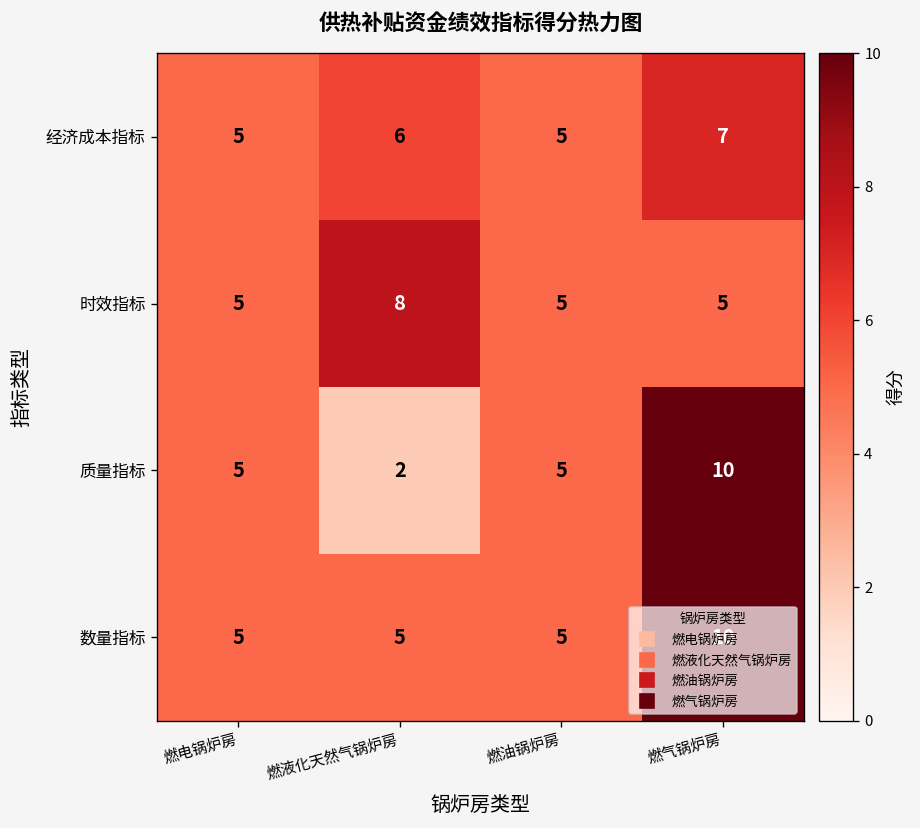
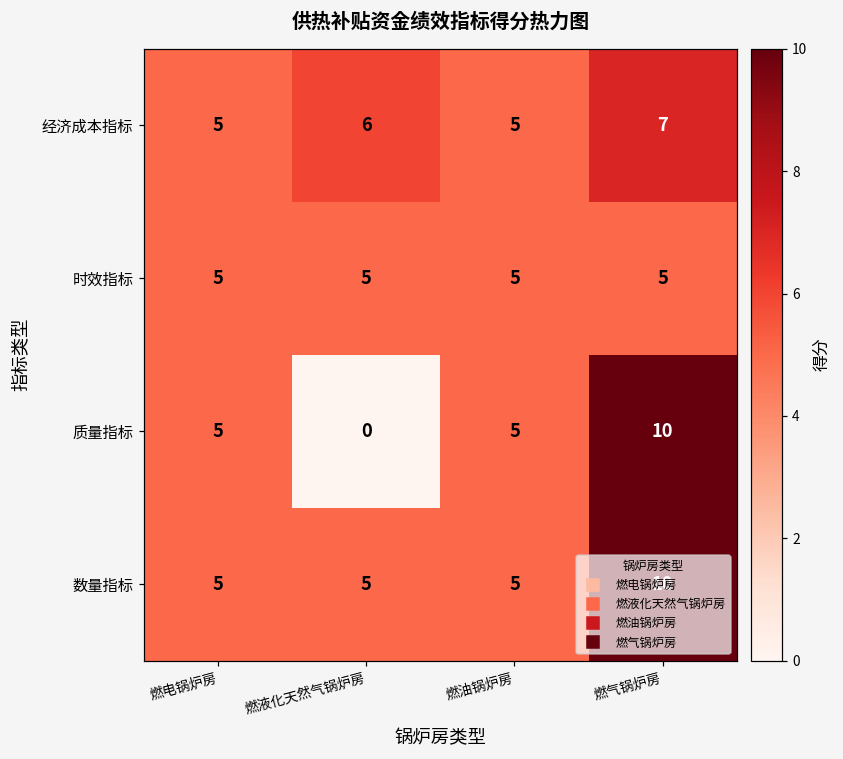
时效指标, 燃液化天然气锅炉房: 8 -> 5
质量指标, 燃液化天然气锅炉房: 2 -> 0
